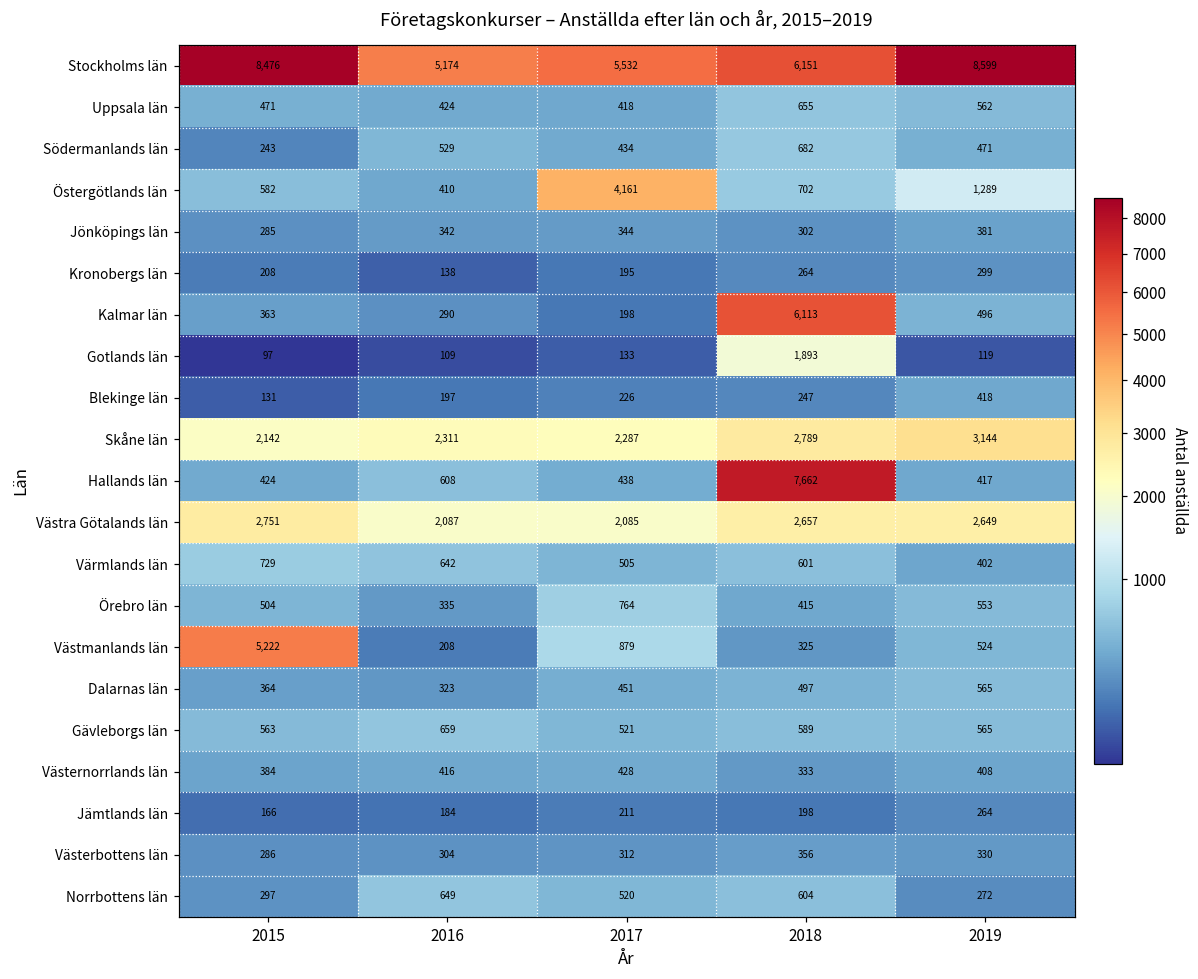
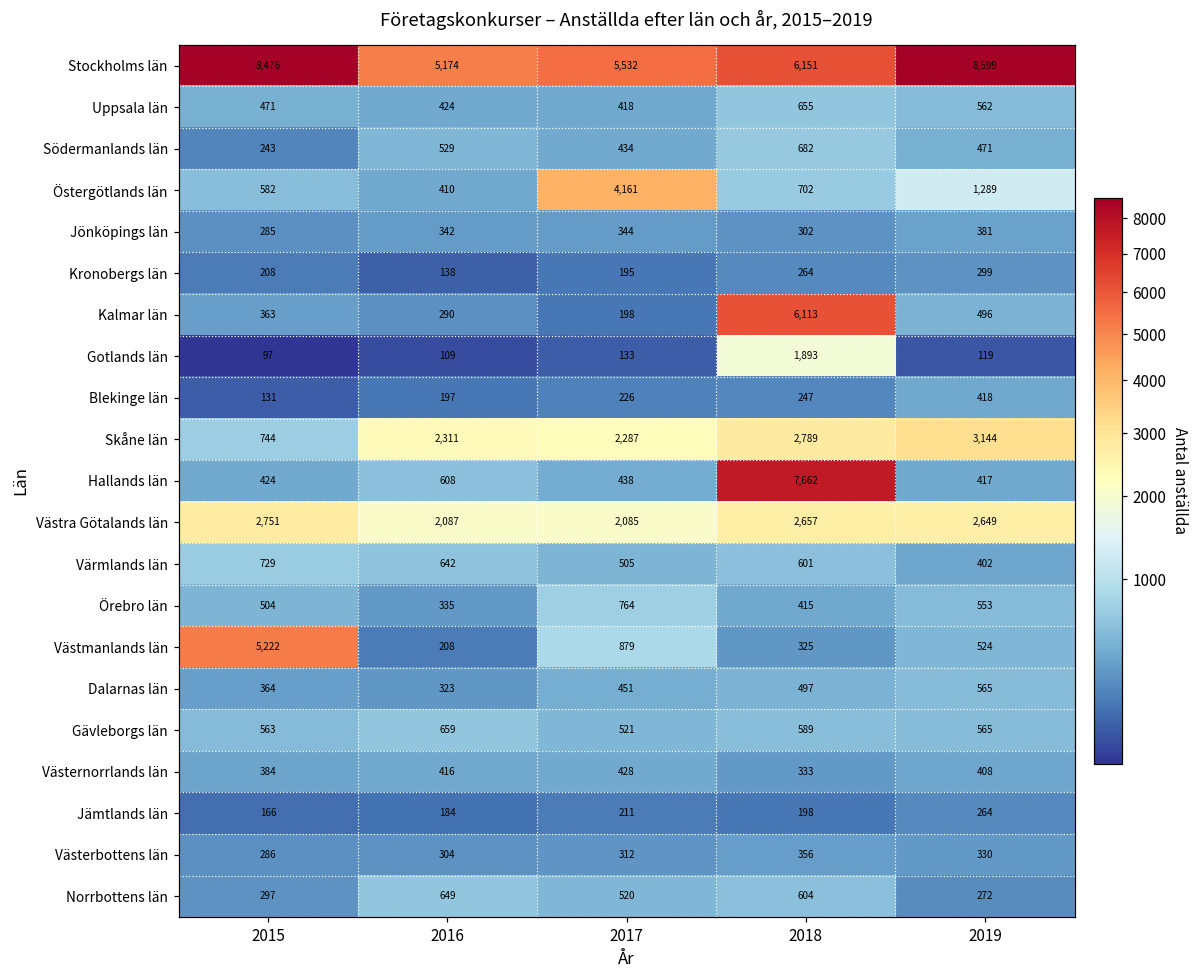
Skåne län, 2015: 2,142 -> 744
